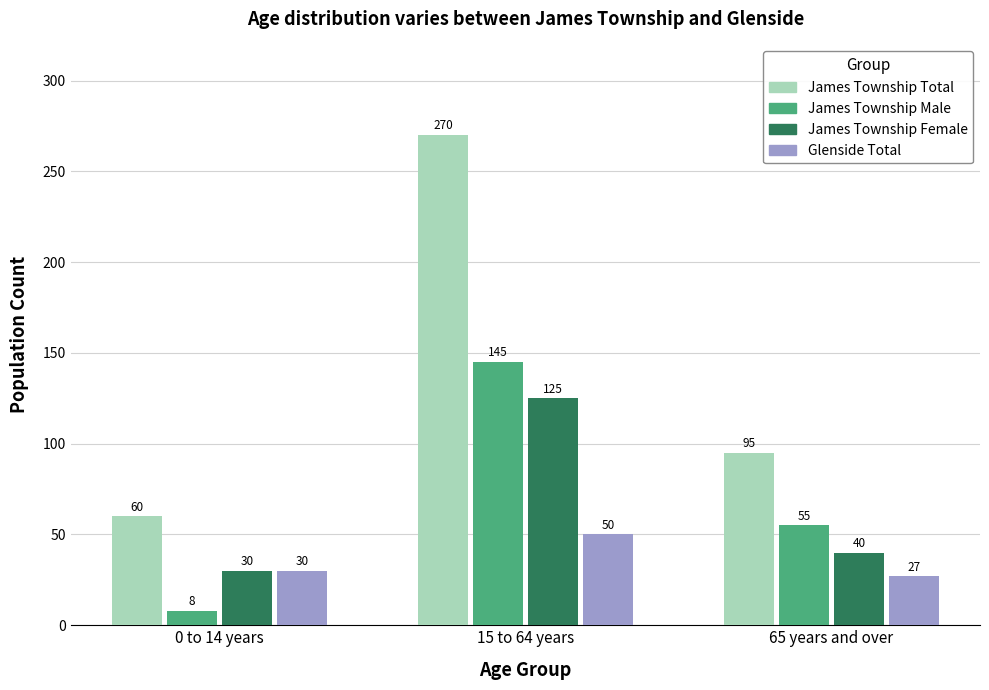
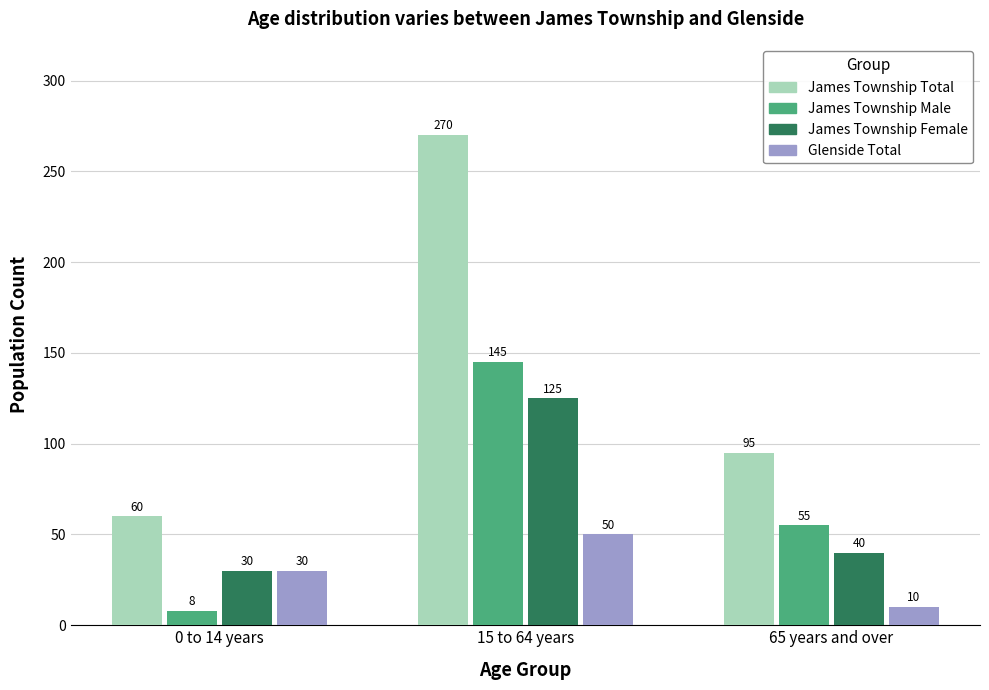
Glenside Total, 65 years and over: 27 -> 10
